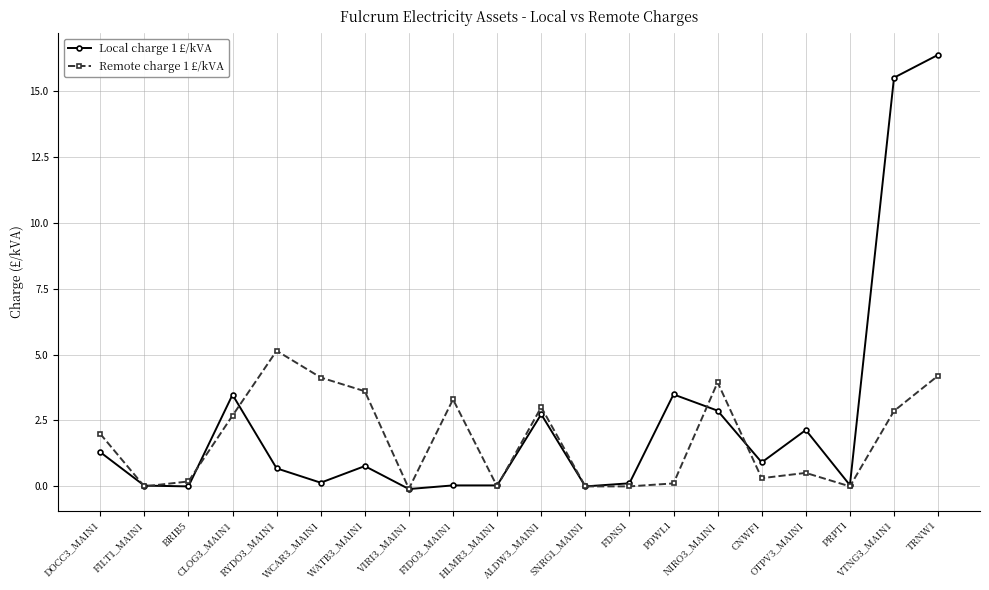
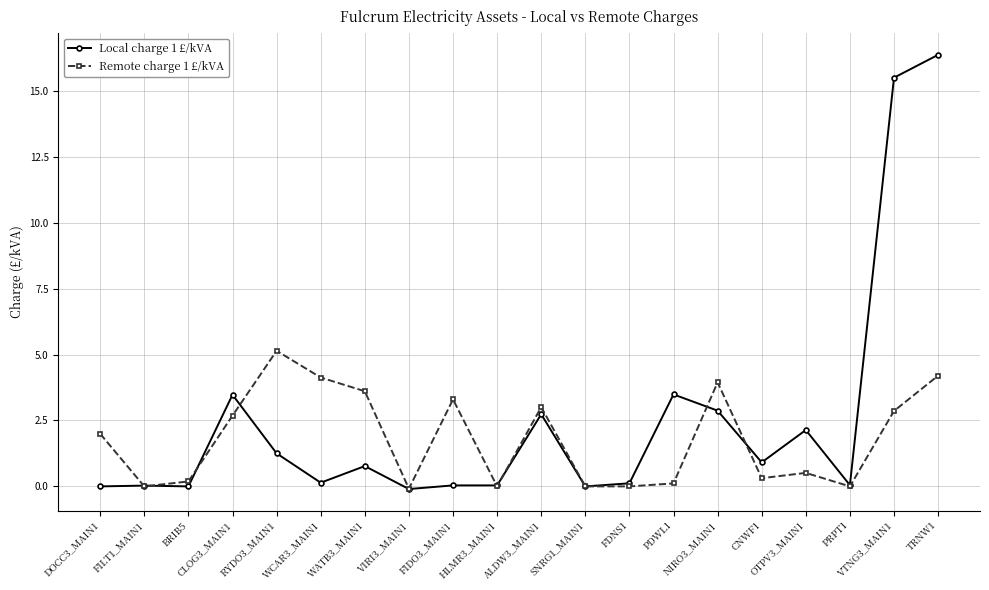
Local charge 1 £/kVA, DOCC3_MAIN1: 1.3 -> 0.0
Local charge 1 £/kVA, RYDO3_MAIN1: 0.7 -> 1.3
